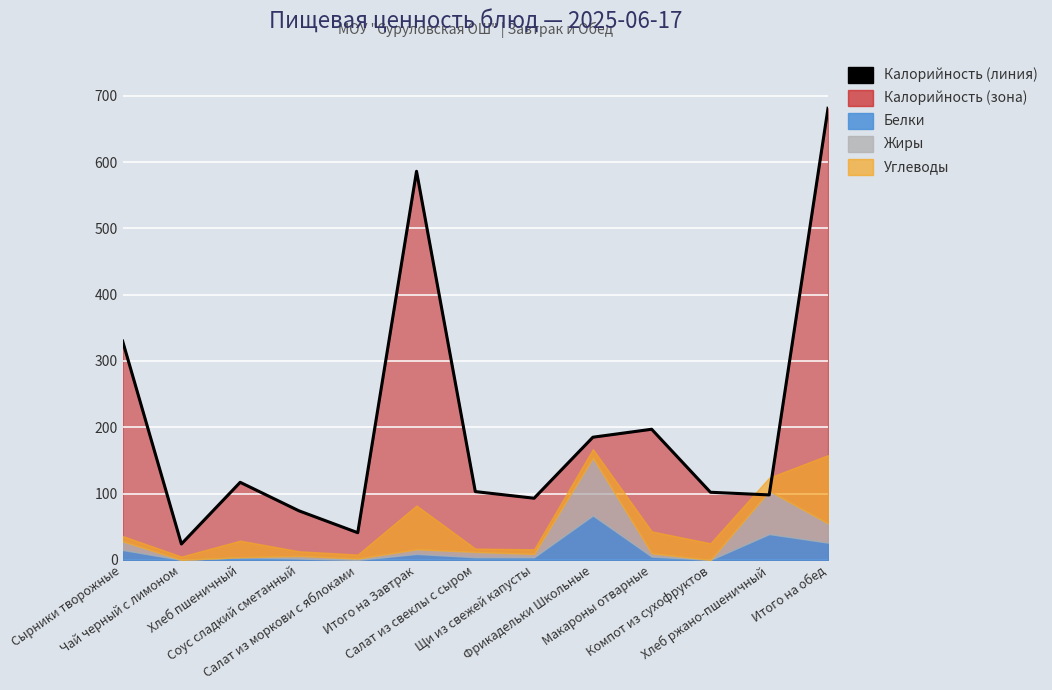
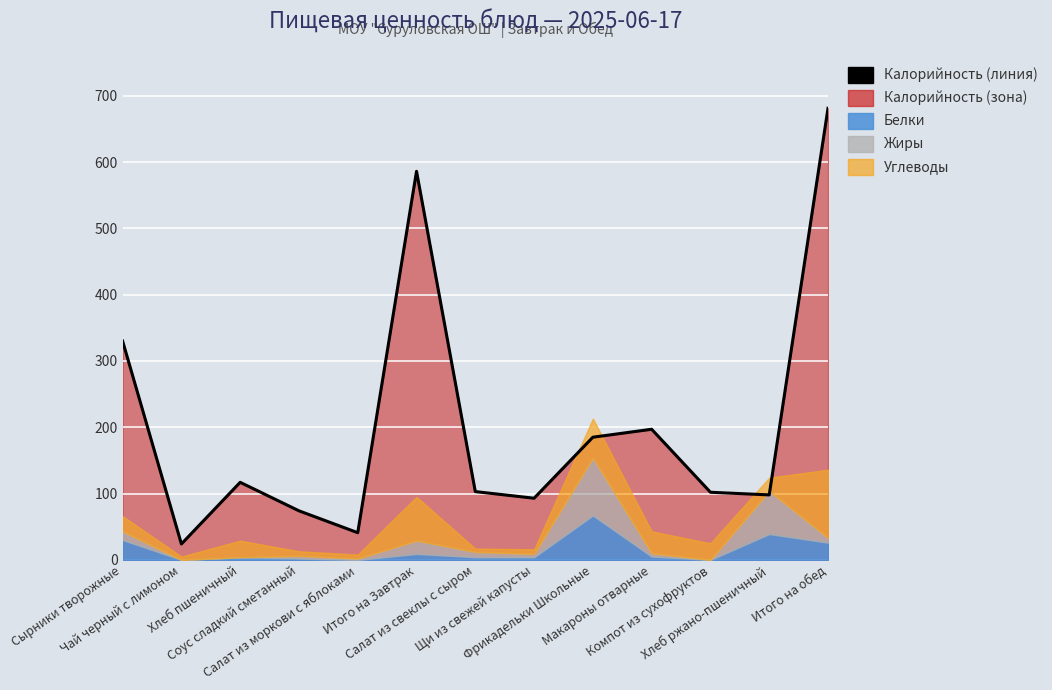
Белки, Сырники творожные: 20 -> 30
Углеводы, Сырники творожные: 10 -> 20
Жиры, Итого на Завтрак: 10 -> 20
Углеводы, Фрикадельки Школьные: 10 -> 60
Жиры, Итого на обед: 30 -> 10
